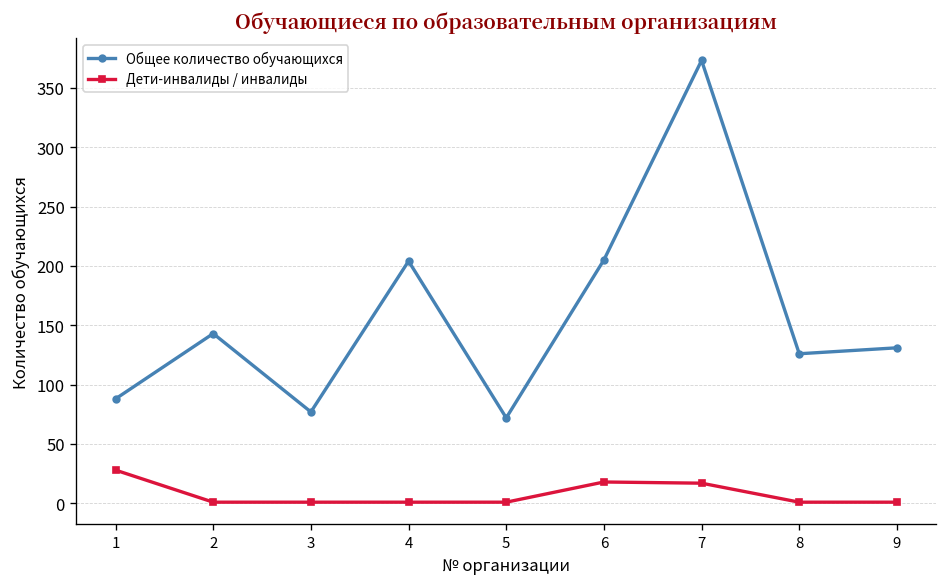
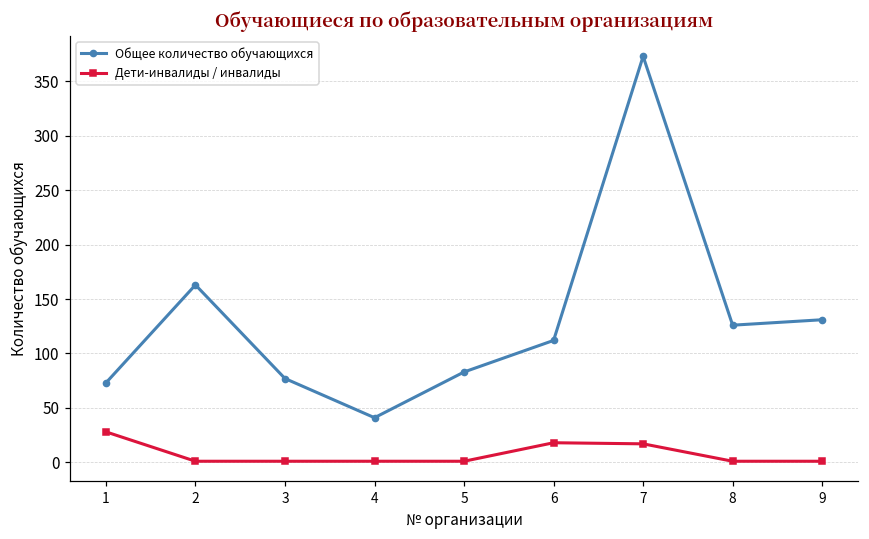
Общее количество обучающихся, 1: 90 -> 70
Общее количество обучающихся, 2: 140 -> 160
Общее количество обучающихся, 4: 200 -> 40
Общее количество обучающихся, 5: 70 -> 80
Общее количество обучающихся, 6: 210 -> 110
